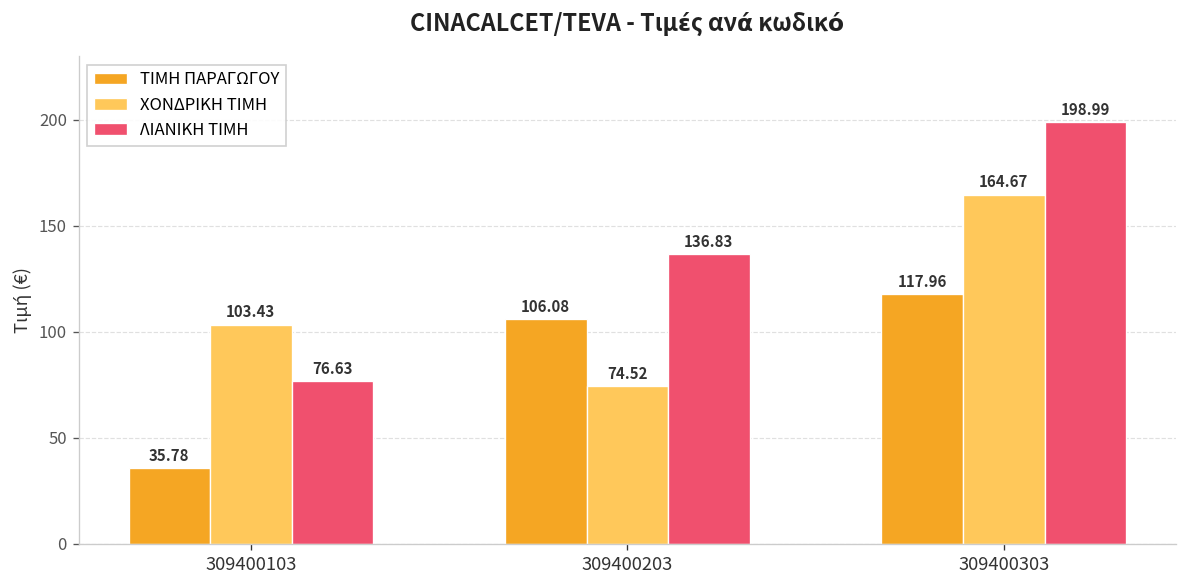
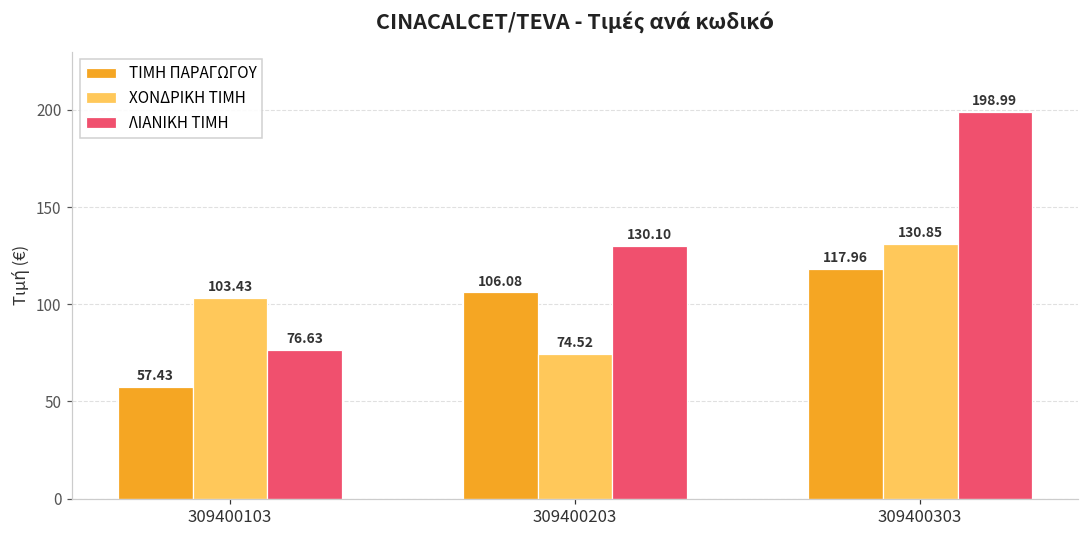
ΤΙΜΗ ΠΑΡΑΓΩΓΟΥ, 309400103: 35.78 -> 57.43
ΛΙΑΝΙΚΗ ΤΙΜΗ, 309400203: 136.83 -> 130.10
ΧΟΝΔΡΙΚΗ ΤΙΜΗ, 309400303: 164.67 -> 130.85
